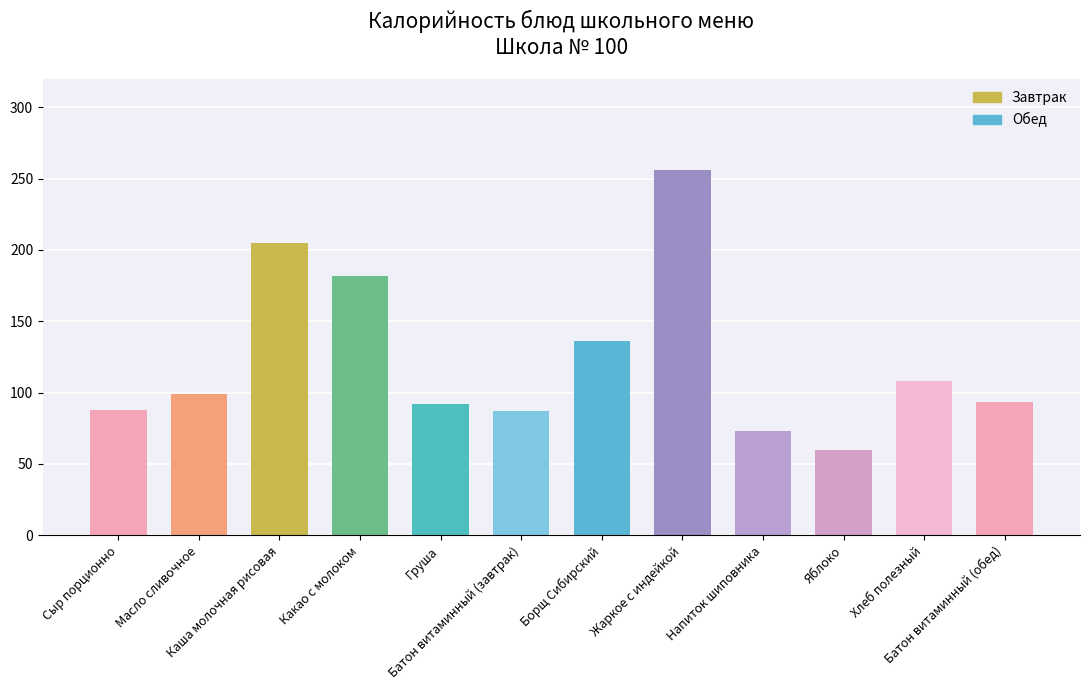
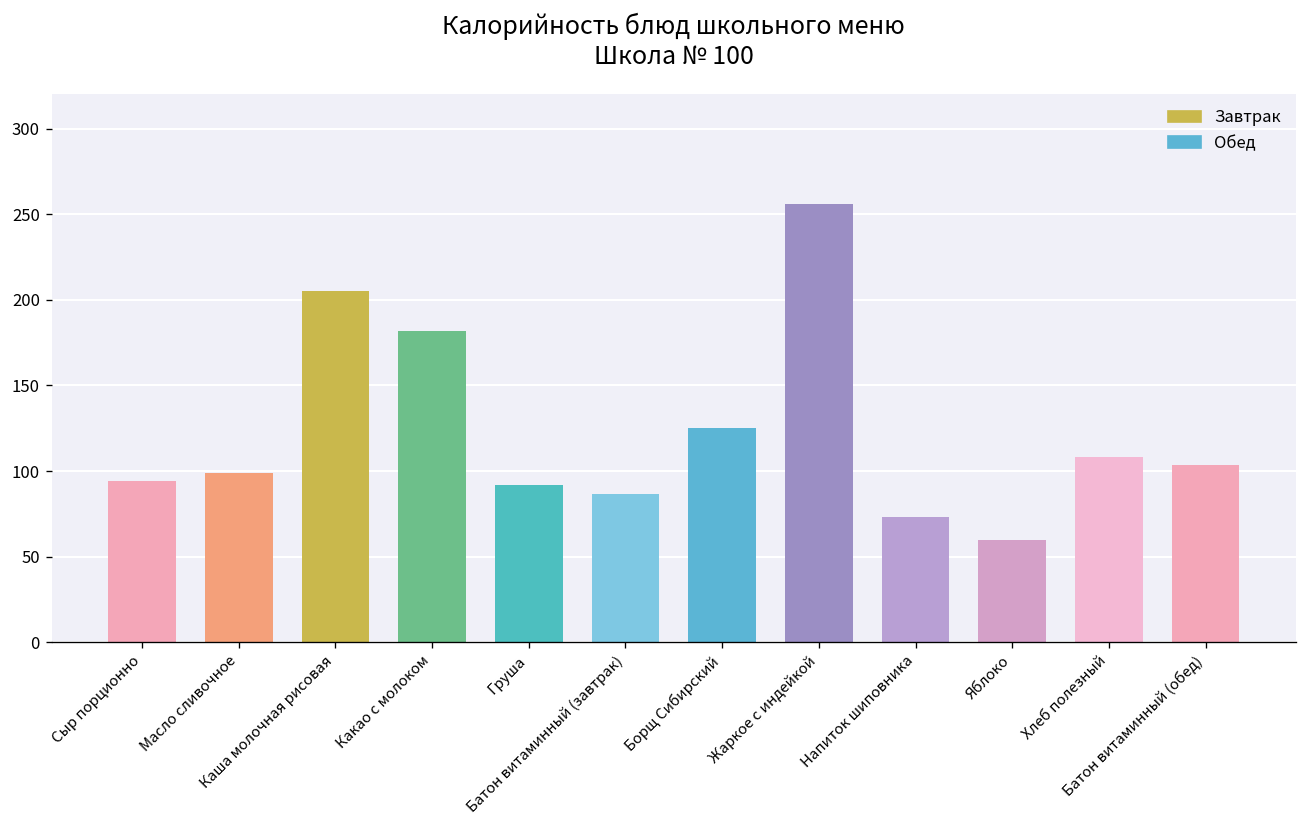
Сыр порционно: 88 -> 94
Борщ Сибирский: 136 -> 125
Батон витаминный (обед): 93 -> 104
